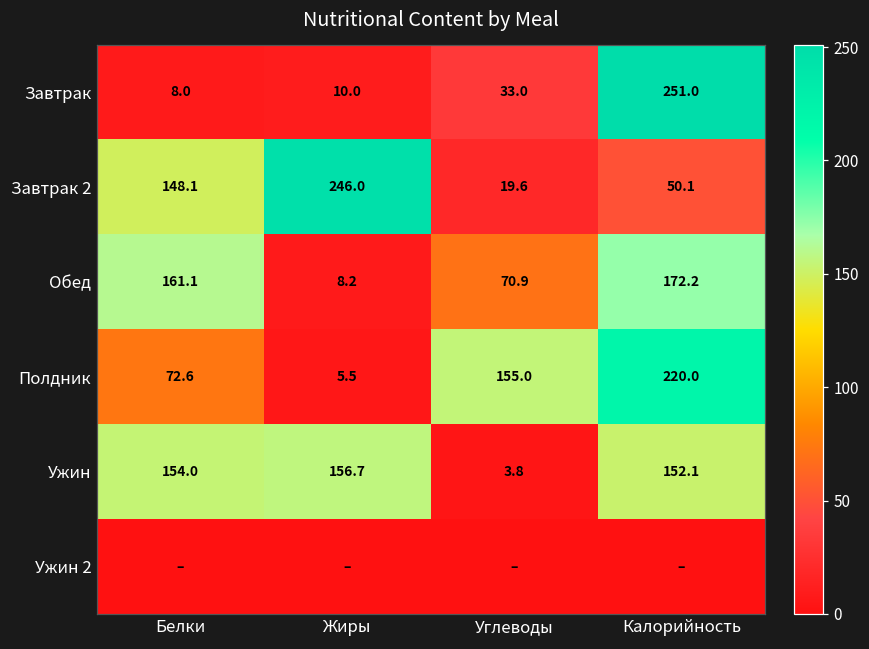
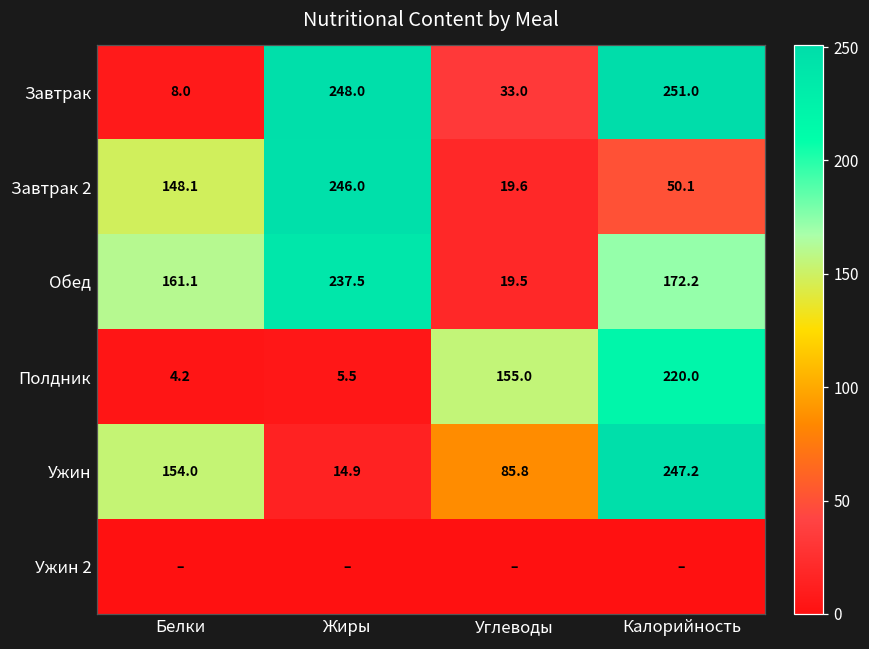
Завтрак, Жиры: 10.0 -> 248.0
Обед, Жиры: 8.2 -> 237.5
Обед, Углеводы: 70.9 -> 19.5
Полдник, Белки: 72.6 -> 4.2
Ужин, Жиры: 156.7 -> 14.9
Ужин, Углеводы: 3.8 -> 85.8
Ужин, Калорийность: 152.1 -> 247.2
